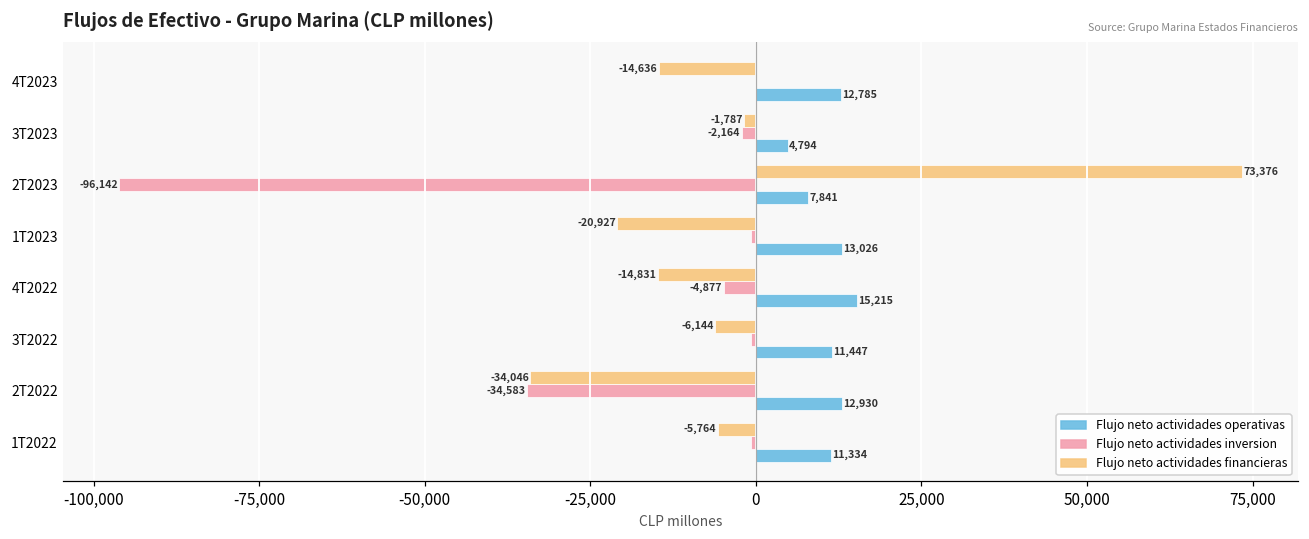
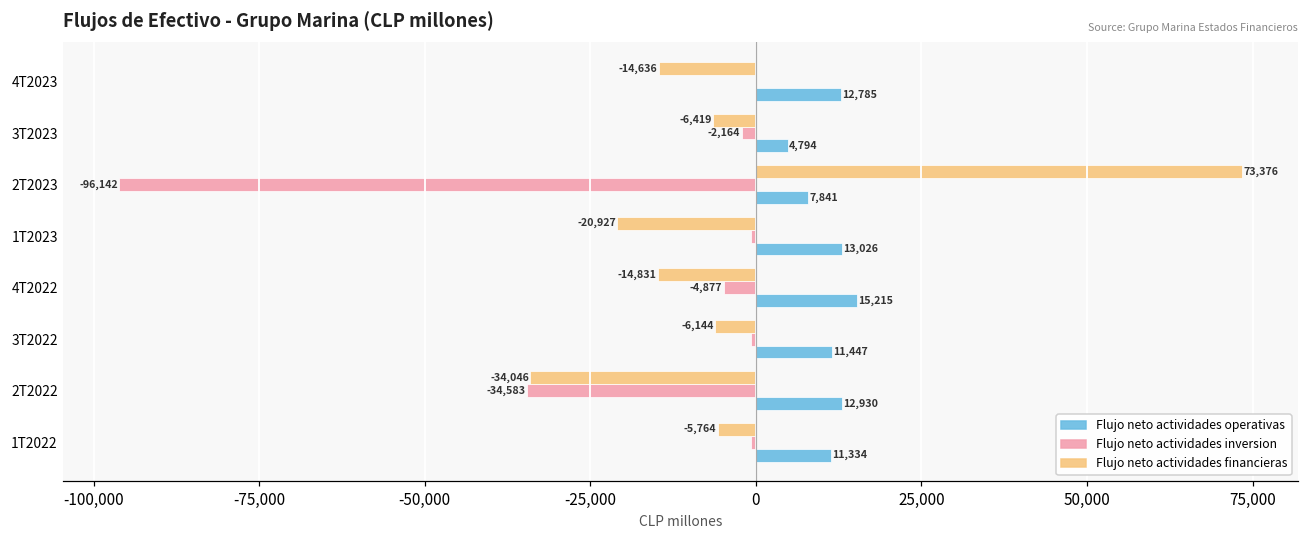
Flujo neto actividades financieras, 3T2023: -1,787 -> -6,419
